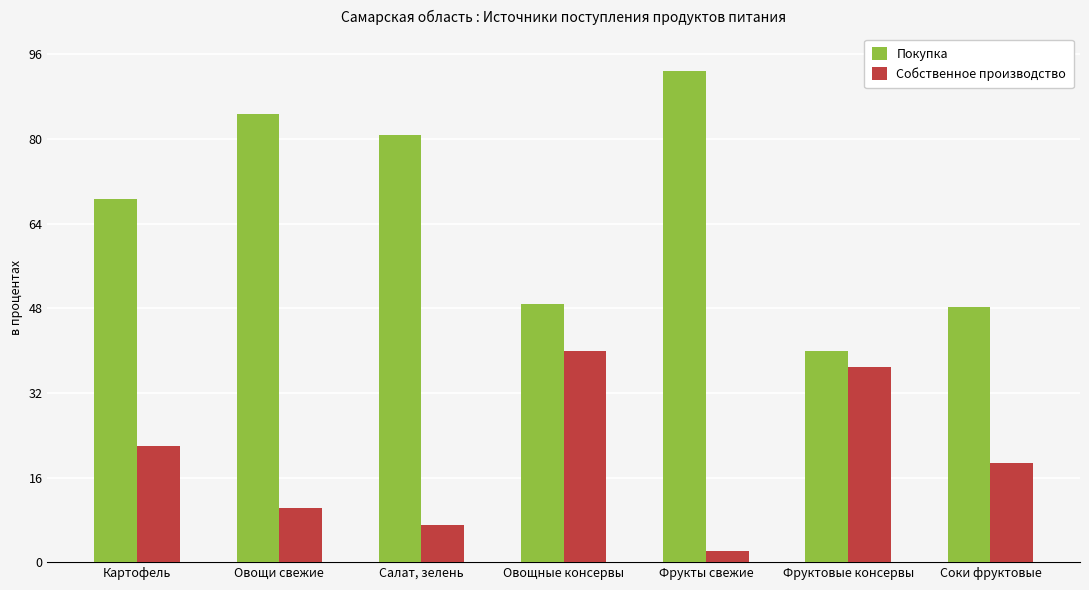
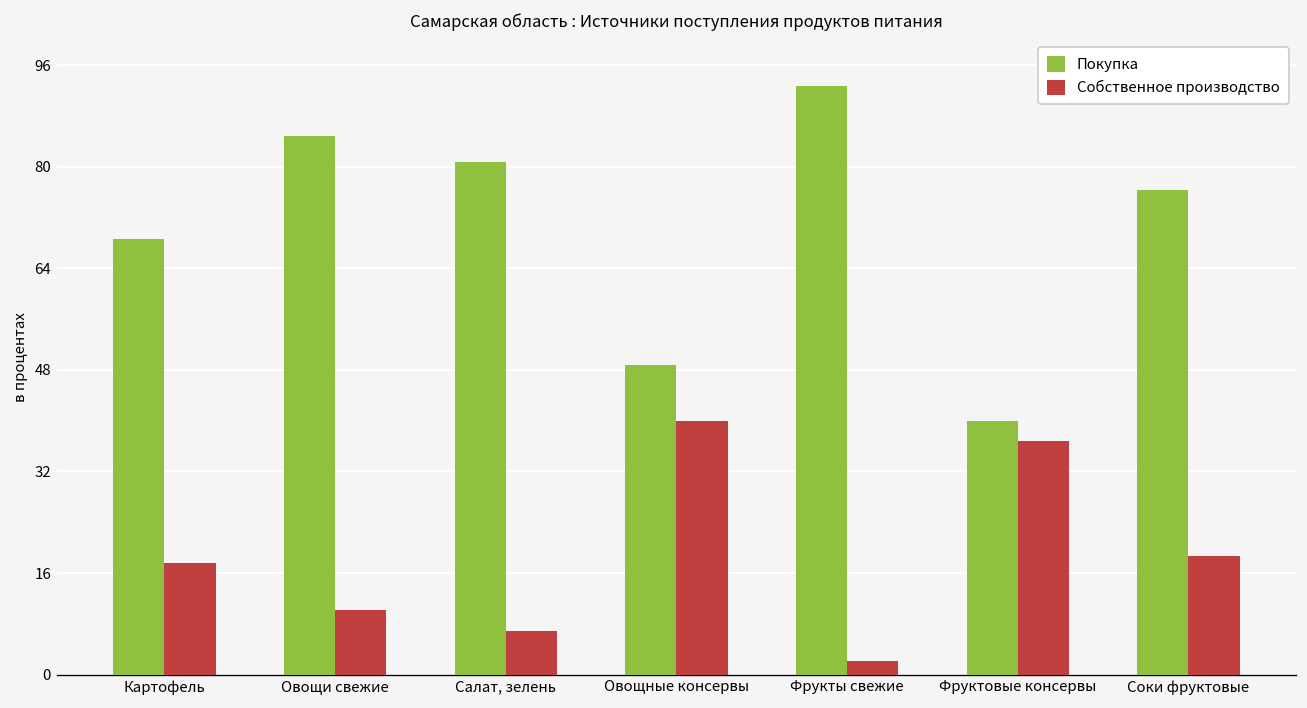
Собственное производство, Картофель: 22 -> 18
Покупка, Соки фруктовые: 48 -> 76
